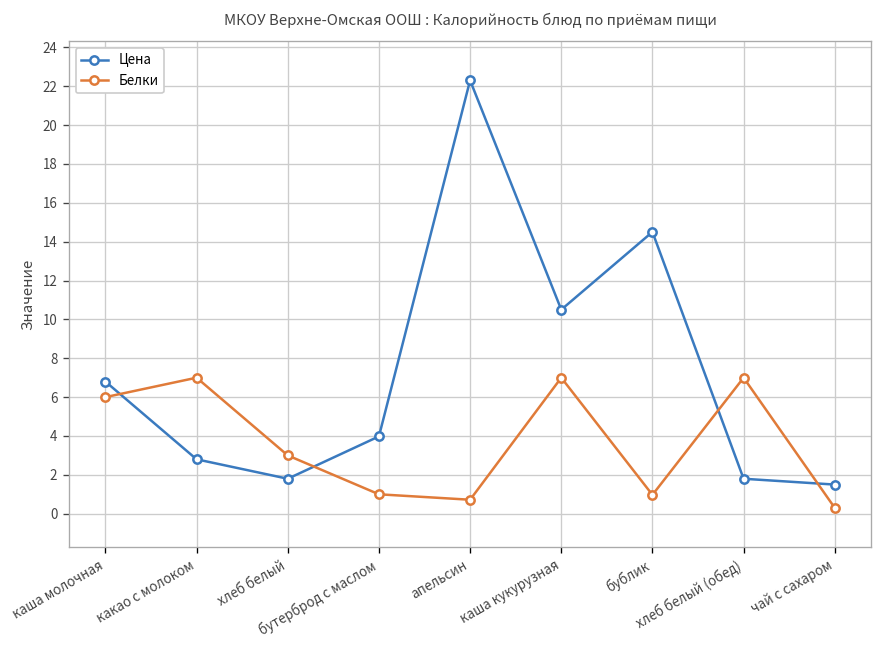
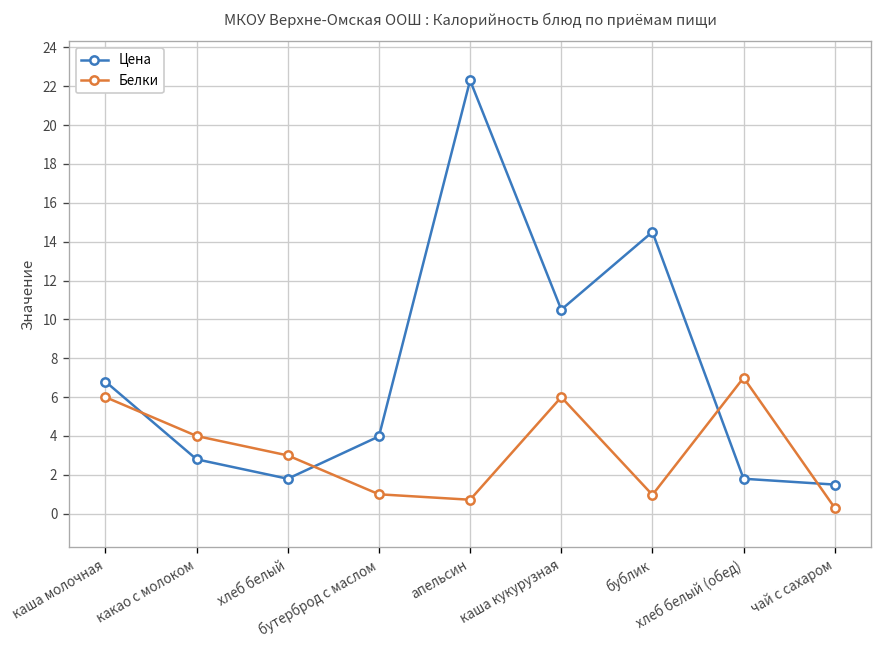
Белки, какао с молоком: 7 -> 4
Белки, каша кукурузная: 7 -> 6
